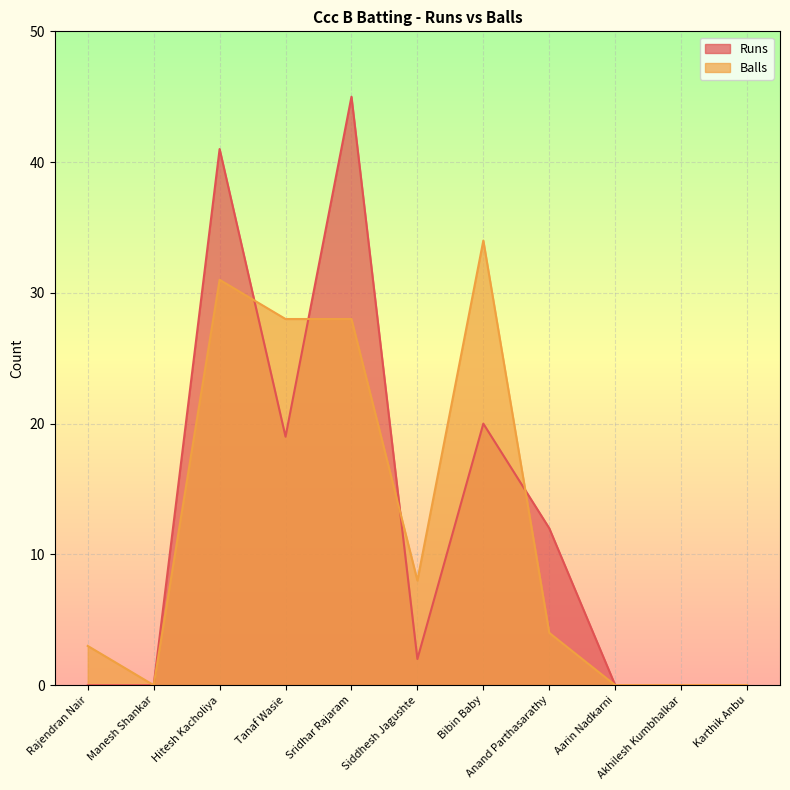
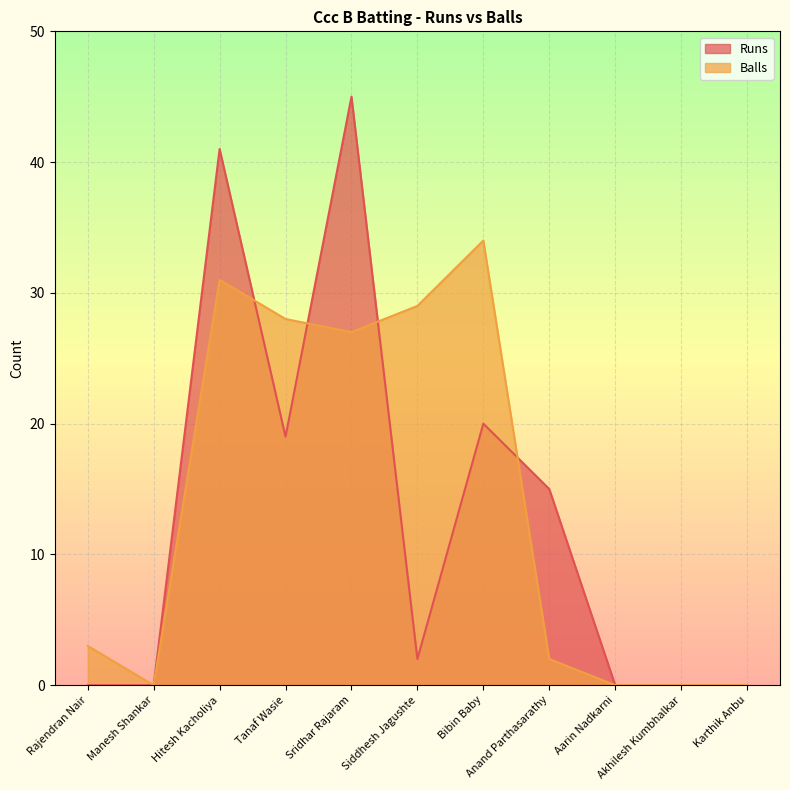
Balls, Sridhar Rajaram: 28 -> 27
Balls, Siddhesh Jagushte: 8 -> 29
Runs, Anand Parthasarathy: 12 -> 15
Balls, Anand Parthasarathy: 4 -> 2
